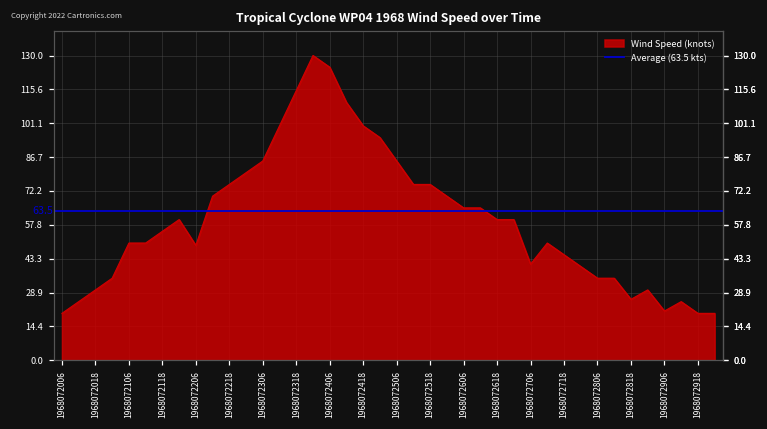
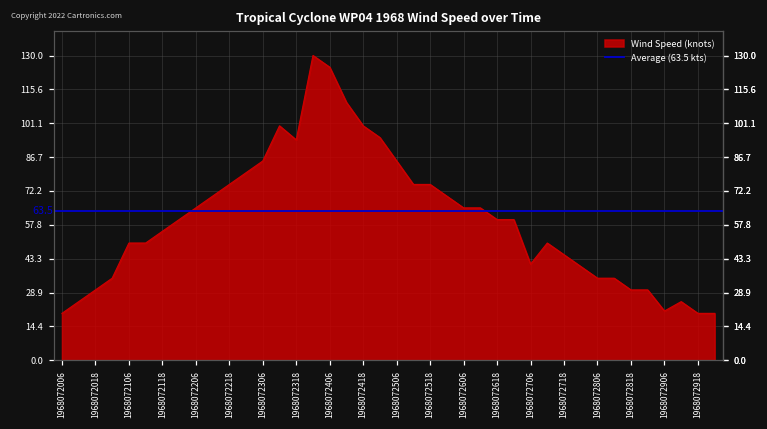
1968072206: 49 -> 65
1968072318: 115 -> 94
1968072818: 26 -> 30
